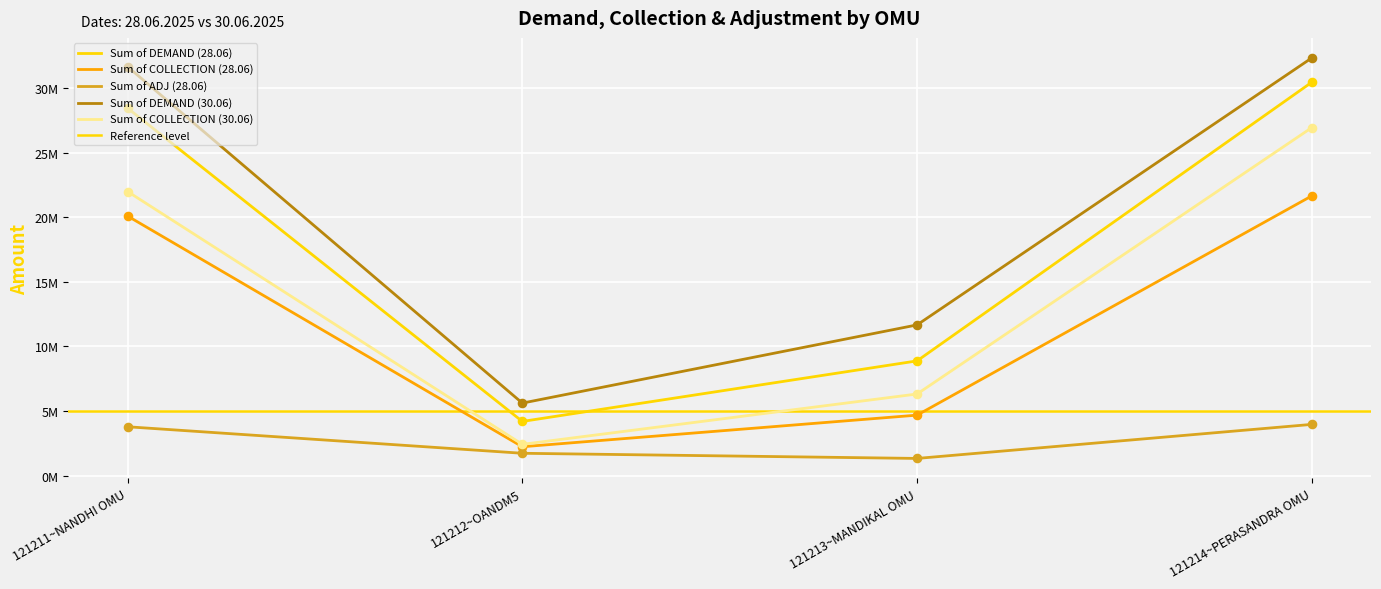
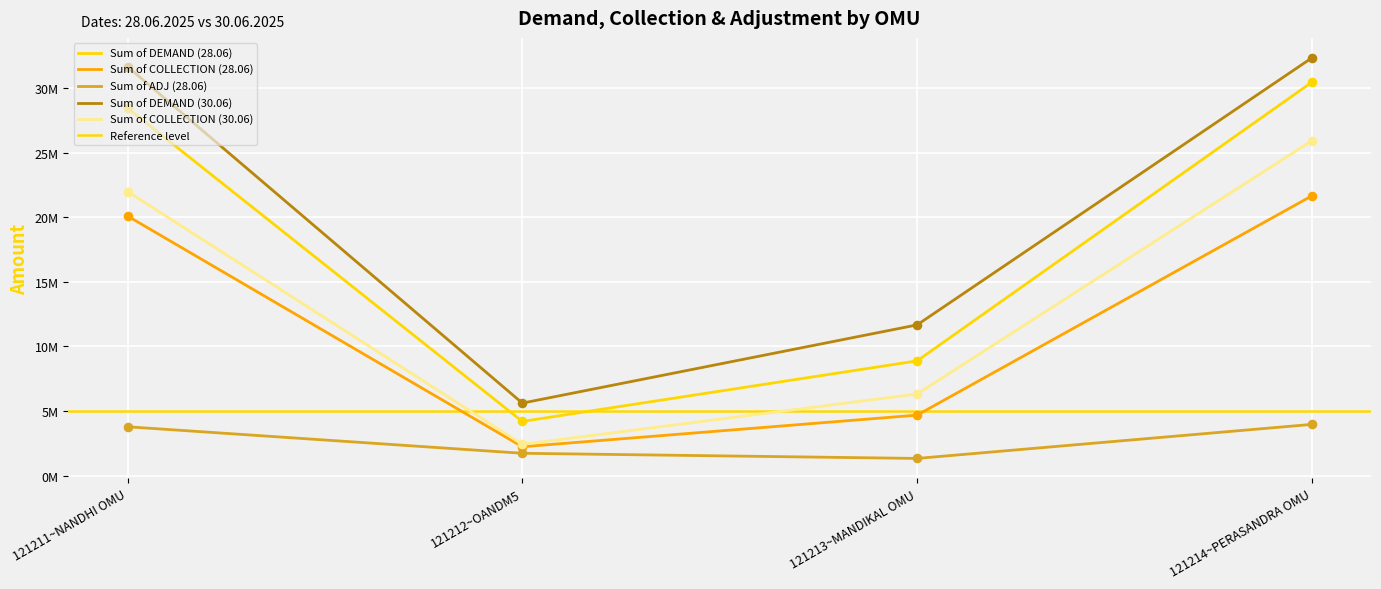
Sum of COLLECTION (30.06), 121214~PERASANDRA OMU: 26900000 -> 25900000
